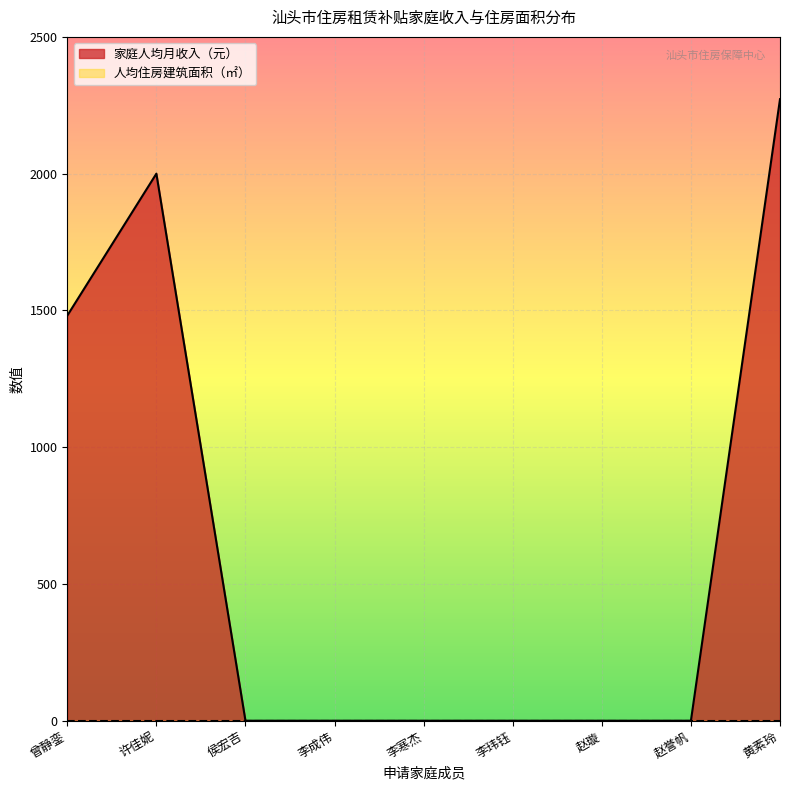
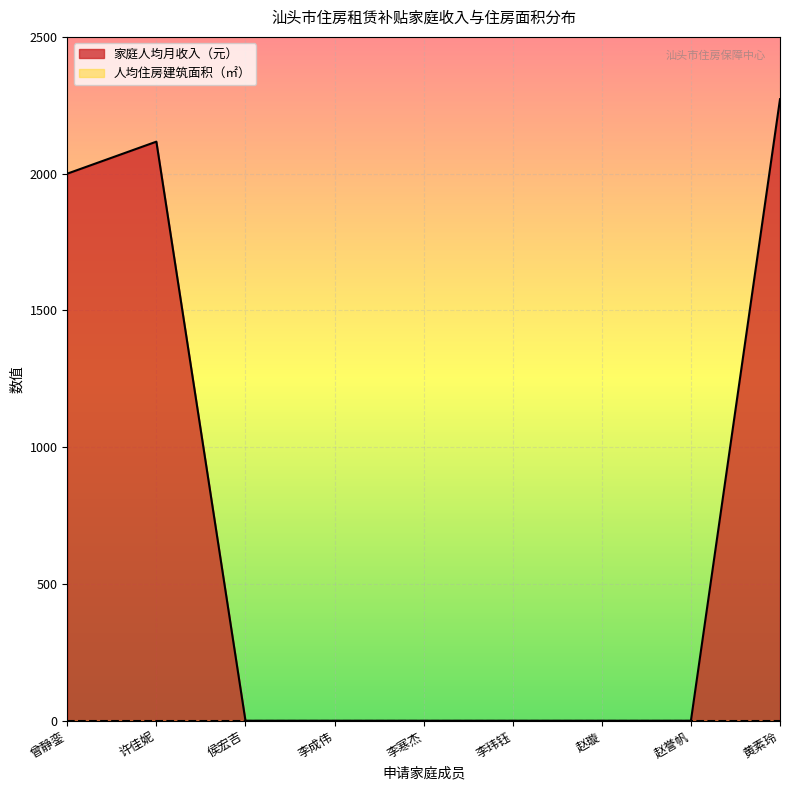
家庭人均月收入（元）, 曾静銮: 1480 -> 2000
家庭人均月收入（元）, 许佳妮: 2000 -> 2120
